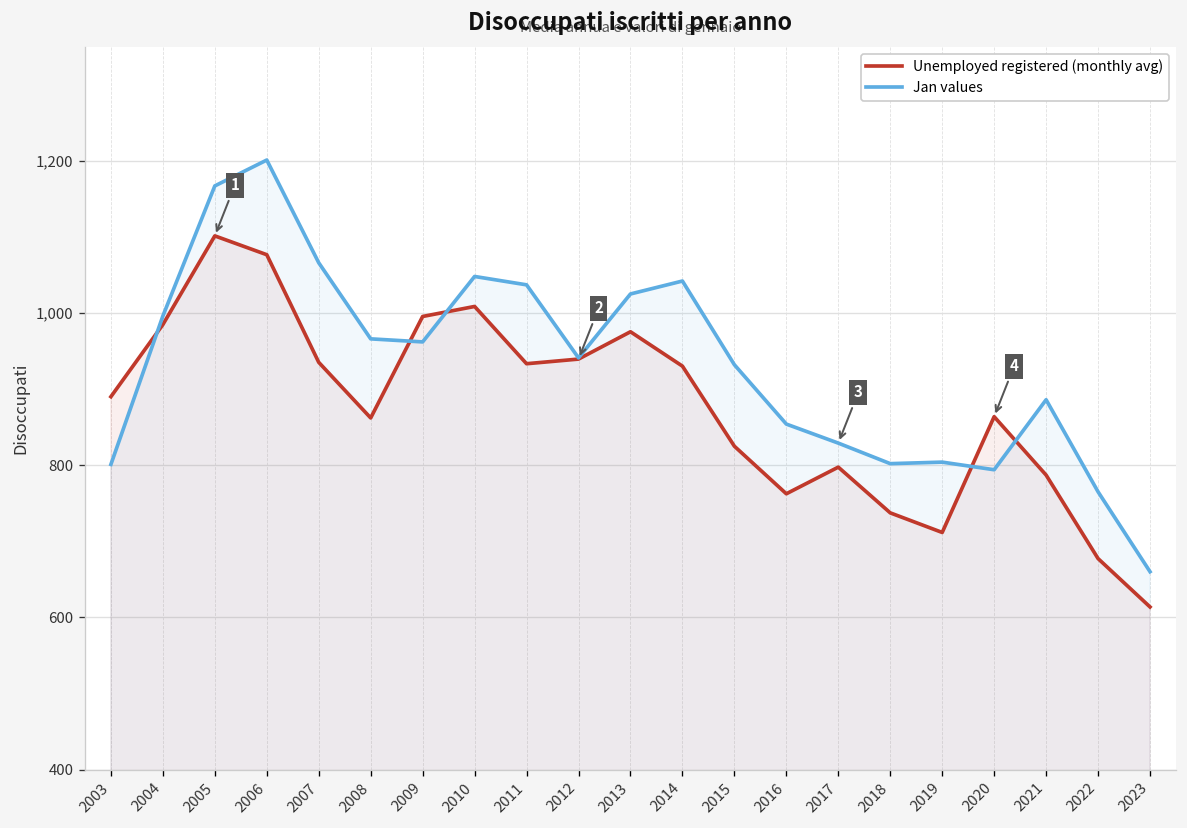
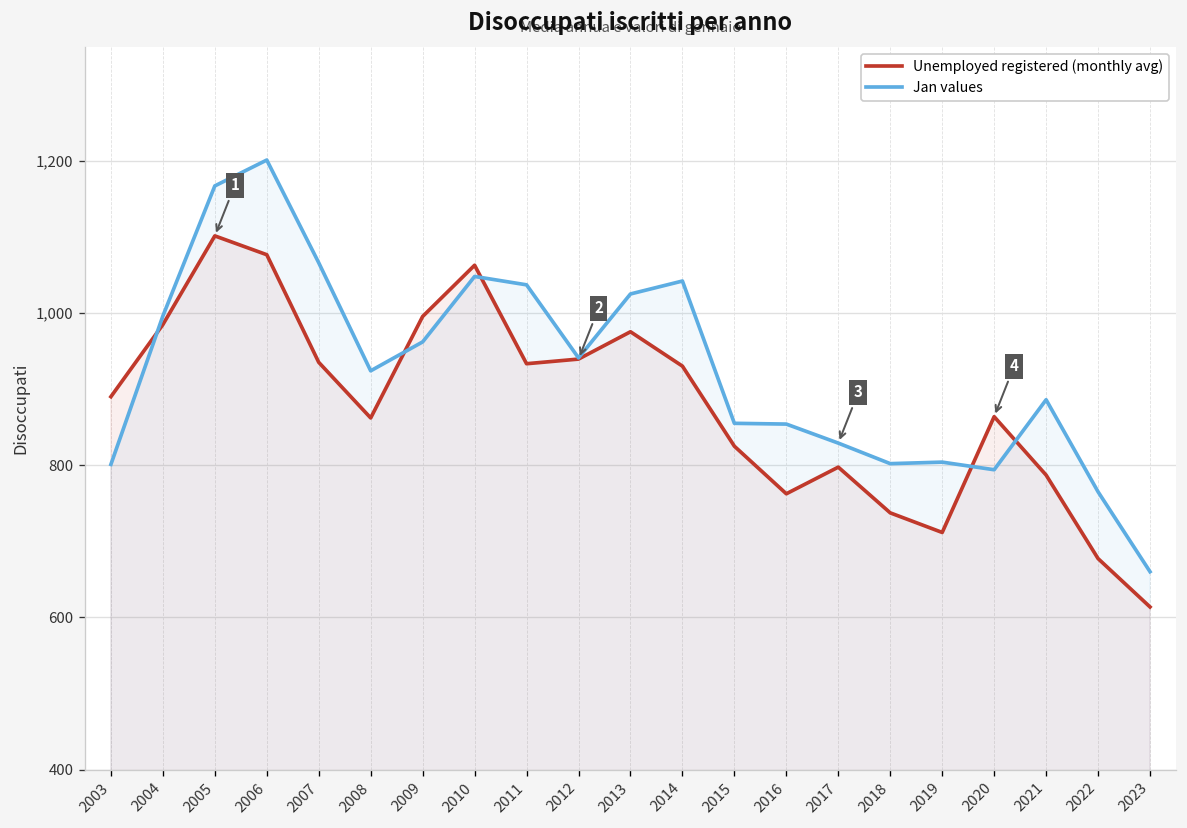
Jan values, 2008: 970 -> 920
Unemployed registered (monthly avg), 2010: 1,010 -> 1,060
Jan values, 2015: 930 -> 860
